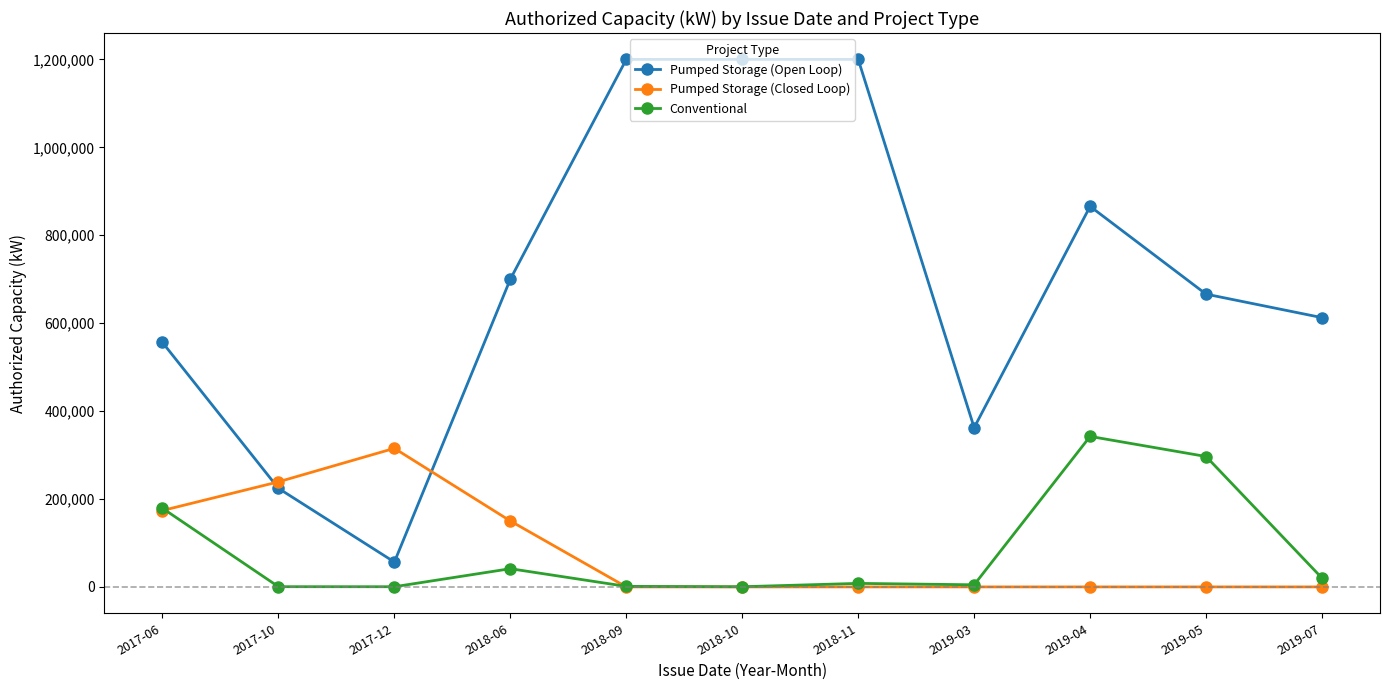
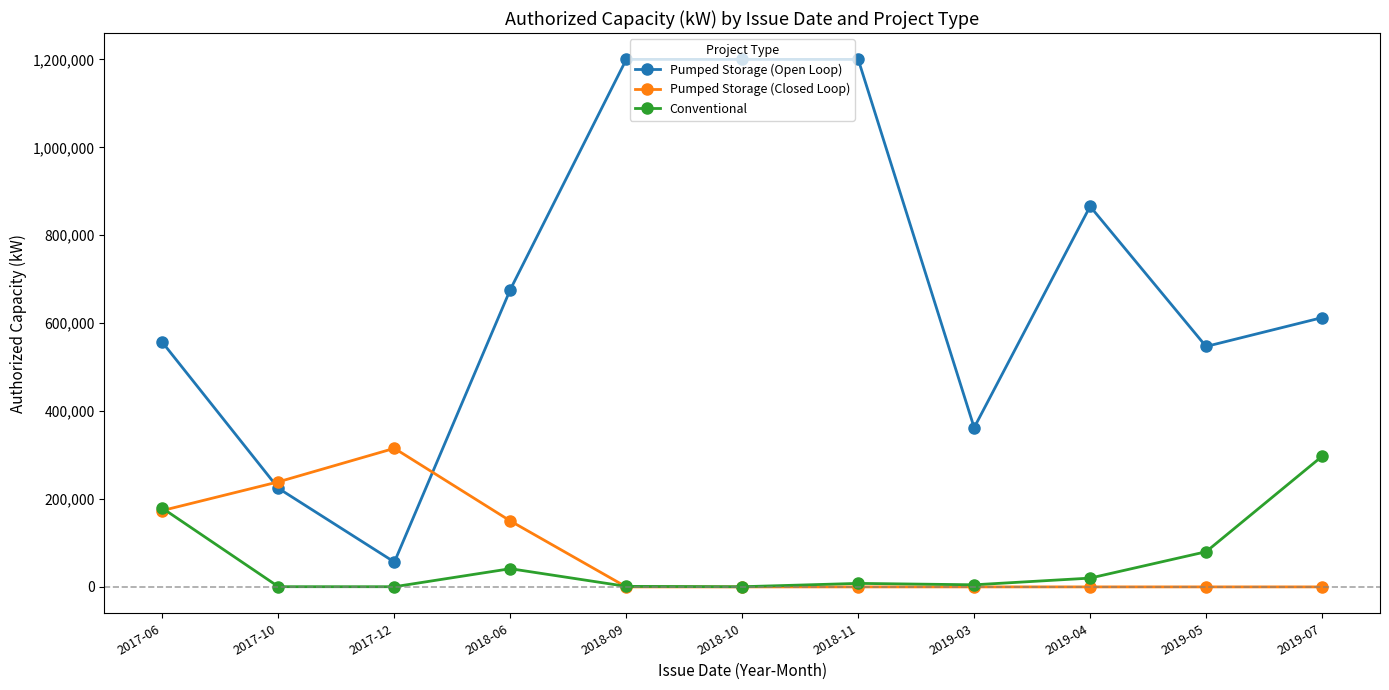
Pumped Storage (Open Loop), 2018-06: 700,000 -> 680,000
Conventional, 2019-04: 340,000 -> 20,000
Pumped Storage (Open Loop), 2019-05: 670,000 -> 550,000
Conventional, 2019-05: 300,000 -> 80,000
Conventional, 2019-07: 20,000 -> 300,000
